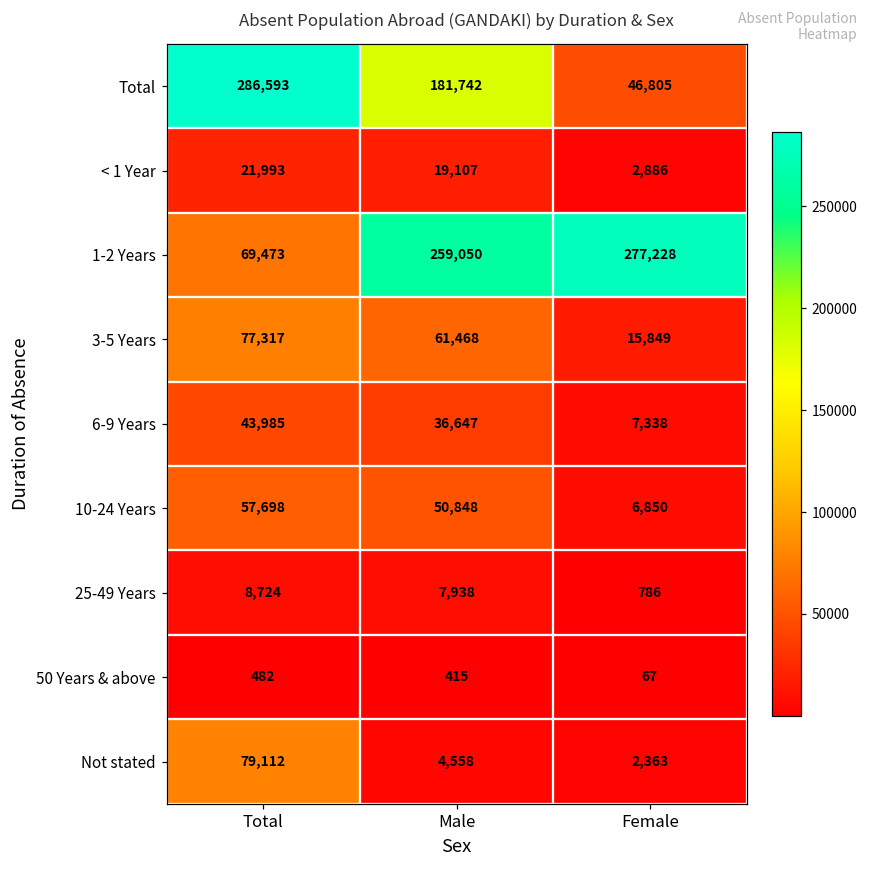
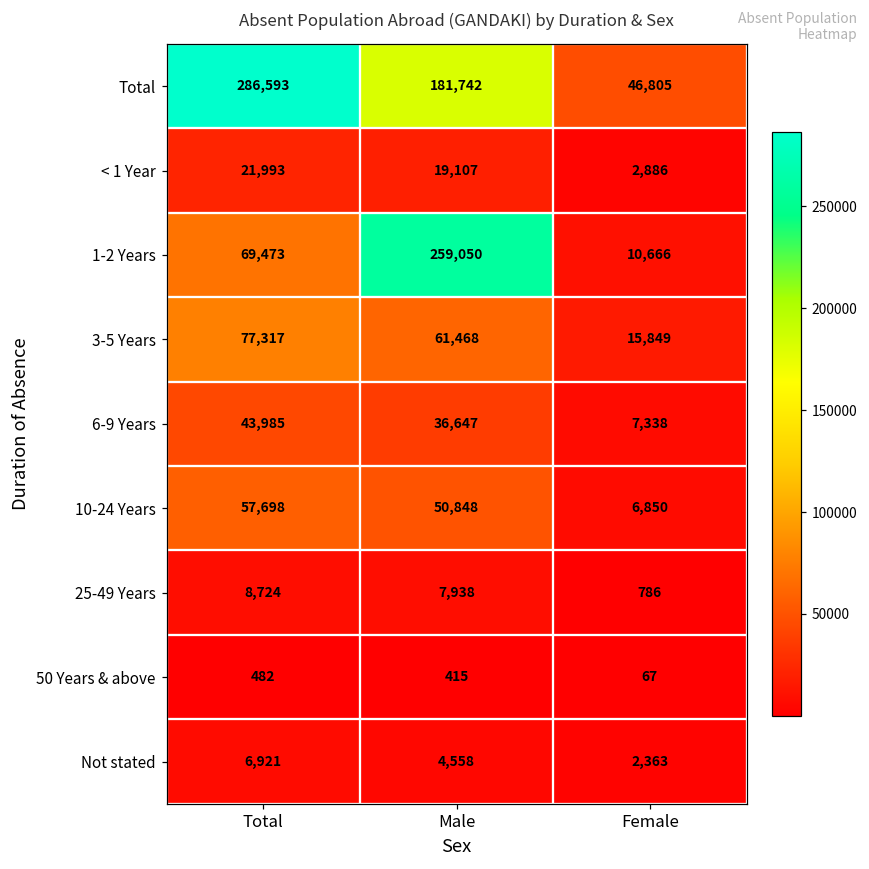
1-2 Years, Female: 277,228 -> 10,666
Not stated, Total: 79,112 -> 6,921
